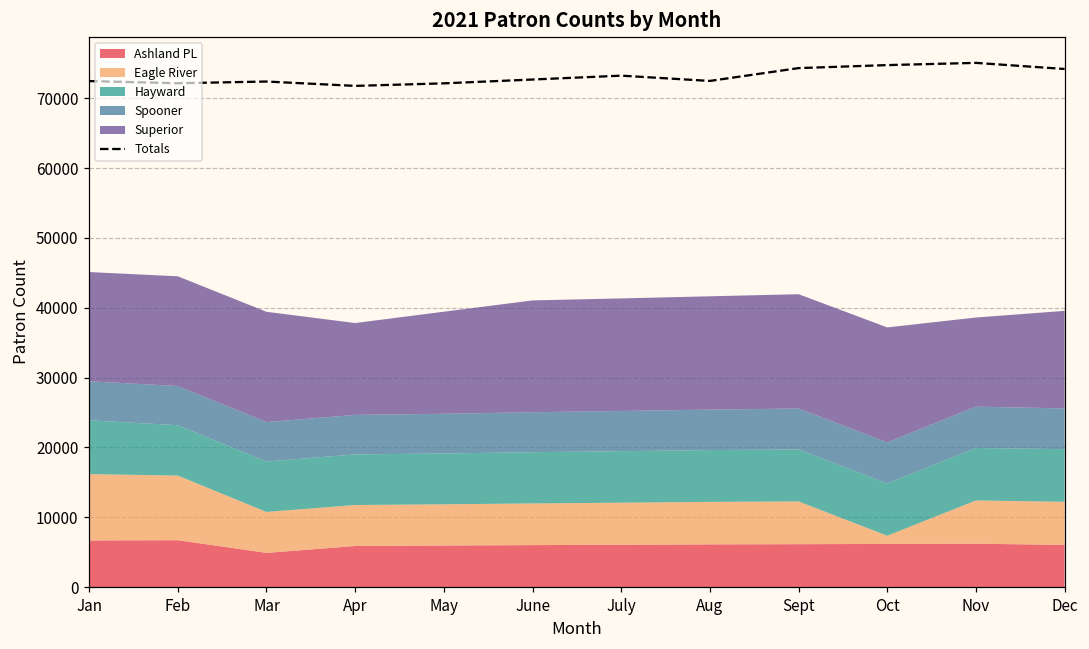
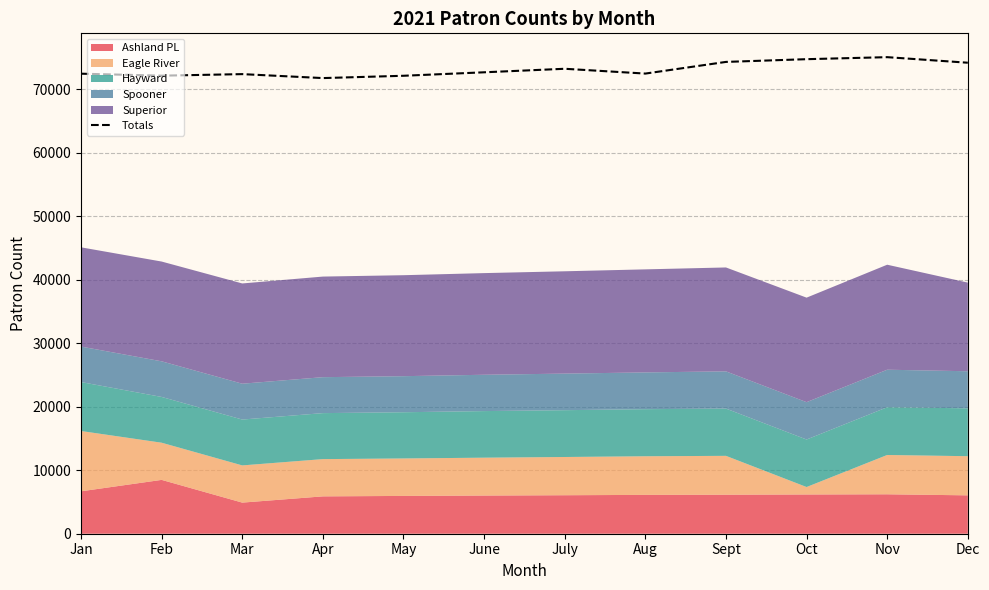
Ashland PL, Feb: 7000 -> 8000
Eagle River, Feb: 9000 -> 6000
Superior, Apr: 13000 -> 16000
Superior, May: 15000 -> 16000
Superior, Nov: 13000 -> 17000
